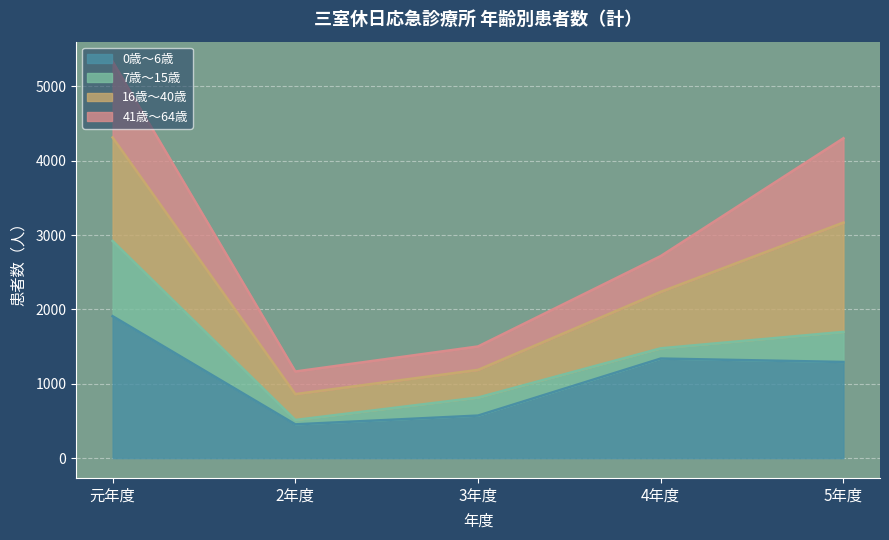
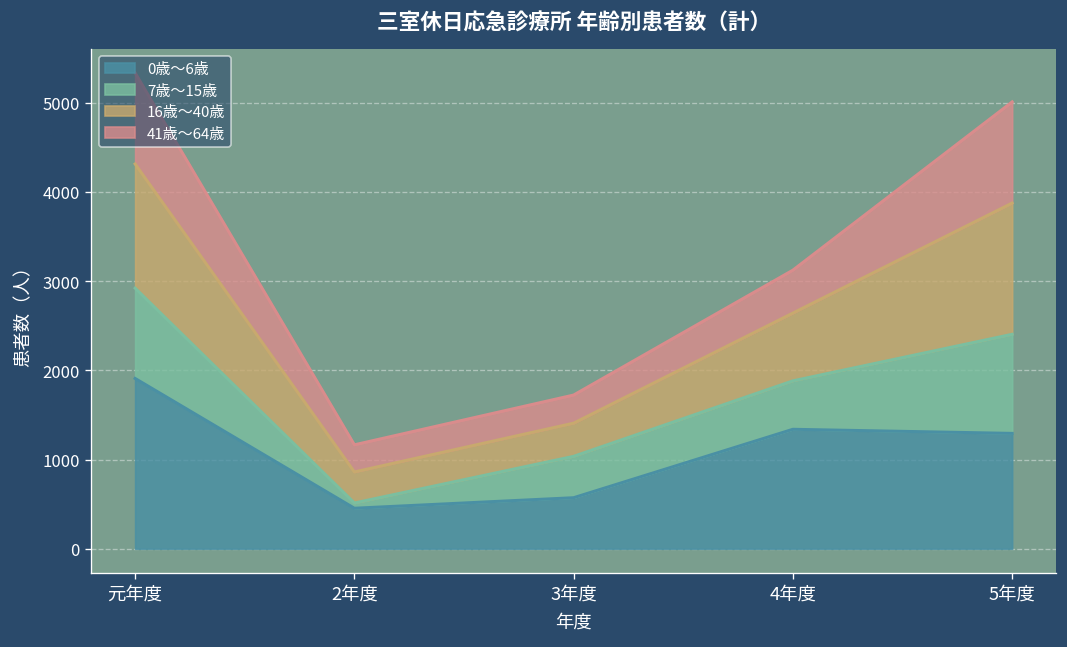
7歳～15歳, 3年度: 200 -> 500
7歳～15歳, 4年度: 100 -> 500
7歳～15歳, 5年度: 400 -> 1100
